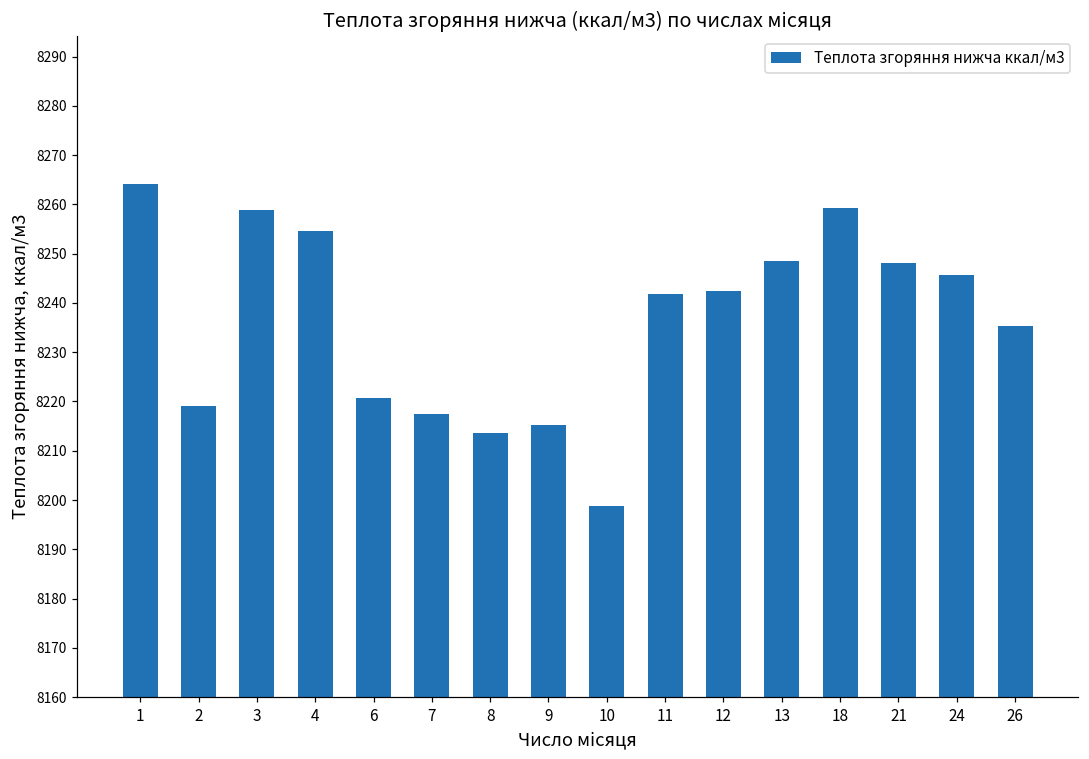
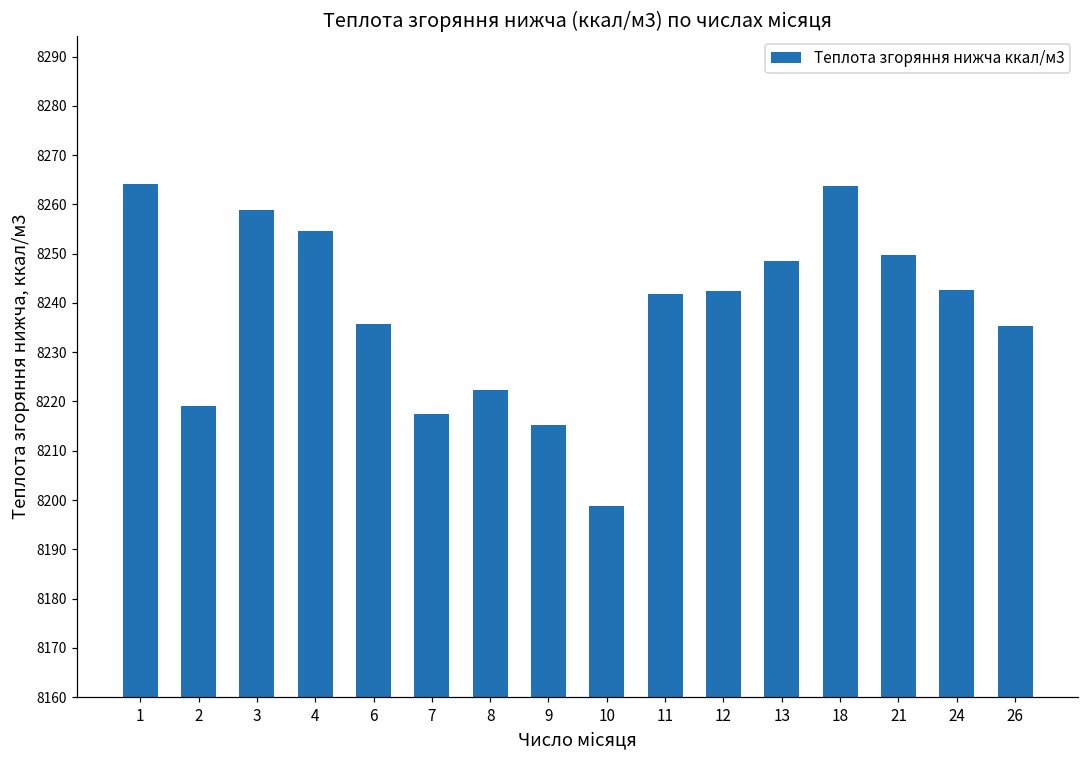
6: 8221 -> 8236
8: 8214 -> 8222
18: 8259 -> 8264
21: 8248 -> 8250
24: 8246 -> 8243
